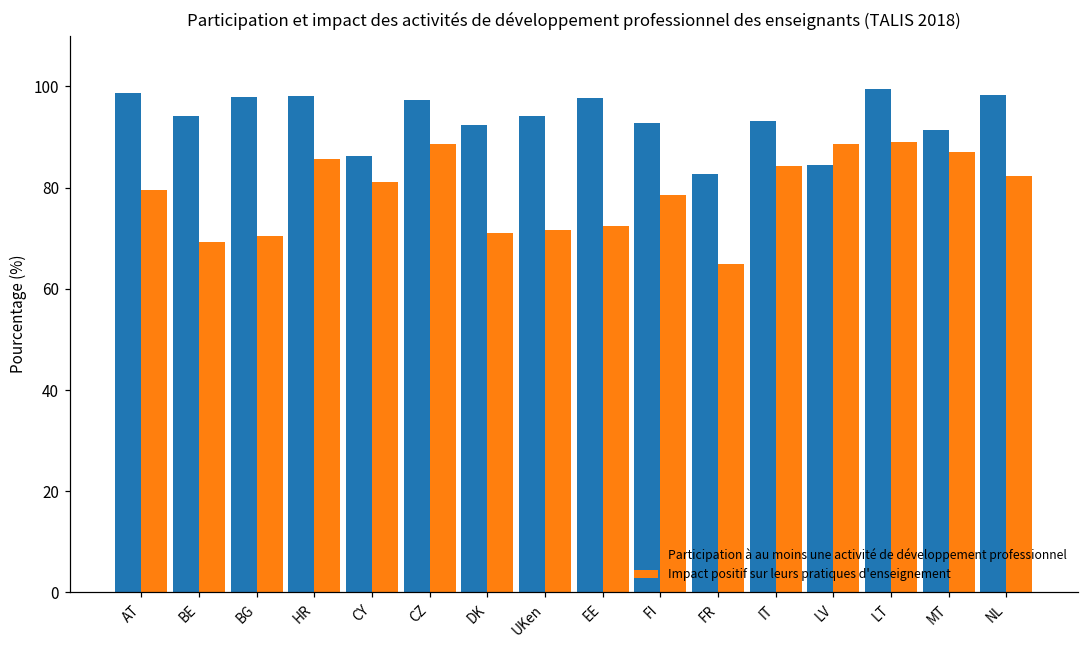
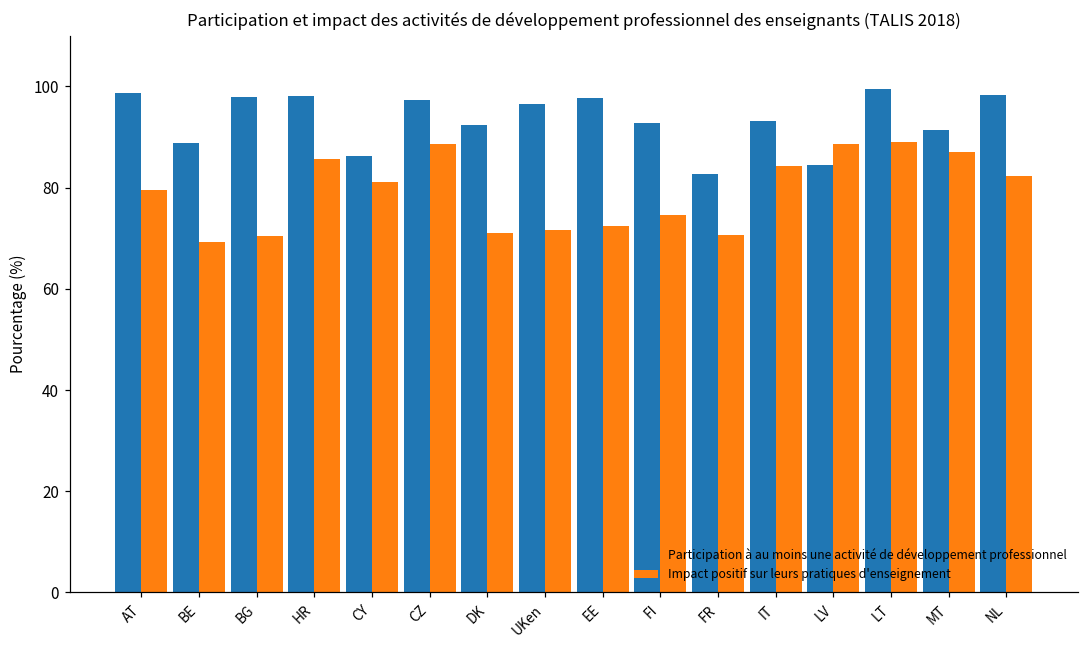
Participation à au moins une activité de développement professionnel, BE: 94 -> 89
Participation à au moins une activité de développement professionnel, UKen: 94 -> 97
Impact positif sur leurs pratiques d'enseignement, FI: 79 -> 75
Impact positif sur leurs pratiques d'enseignement, FR: 65 -> 71
